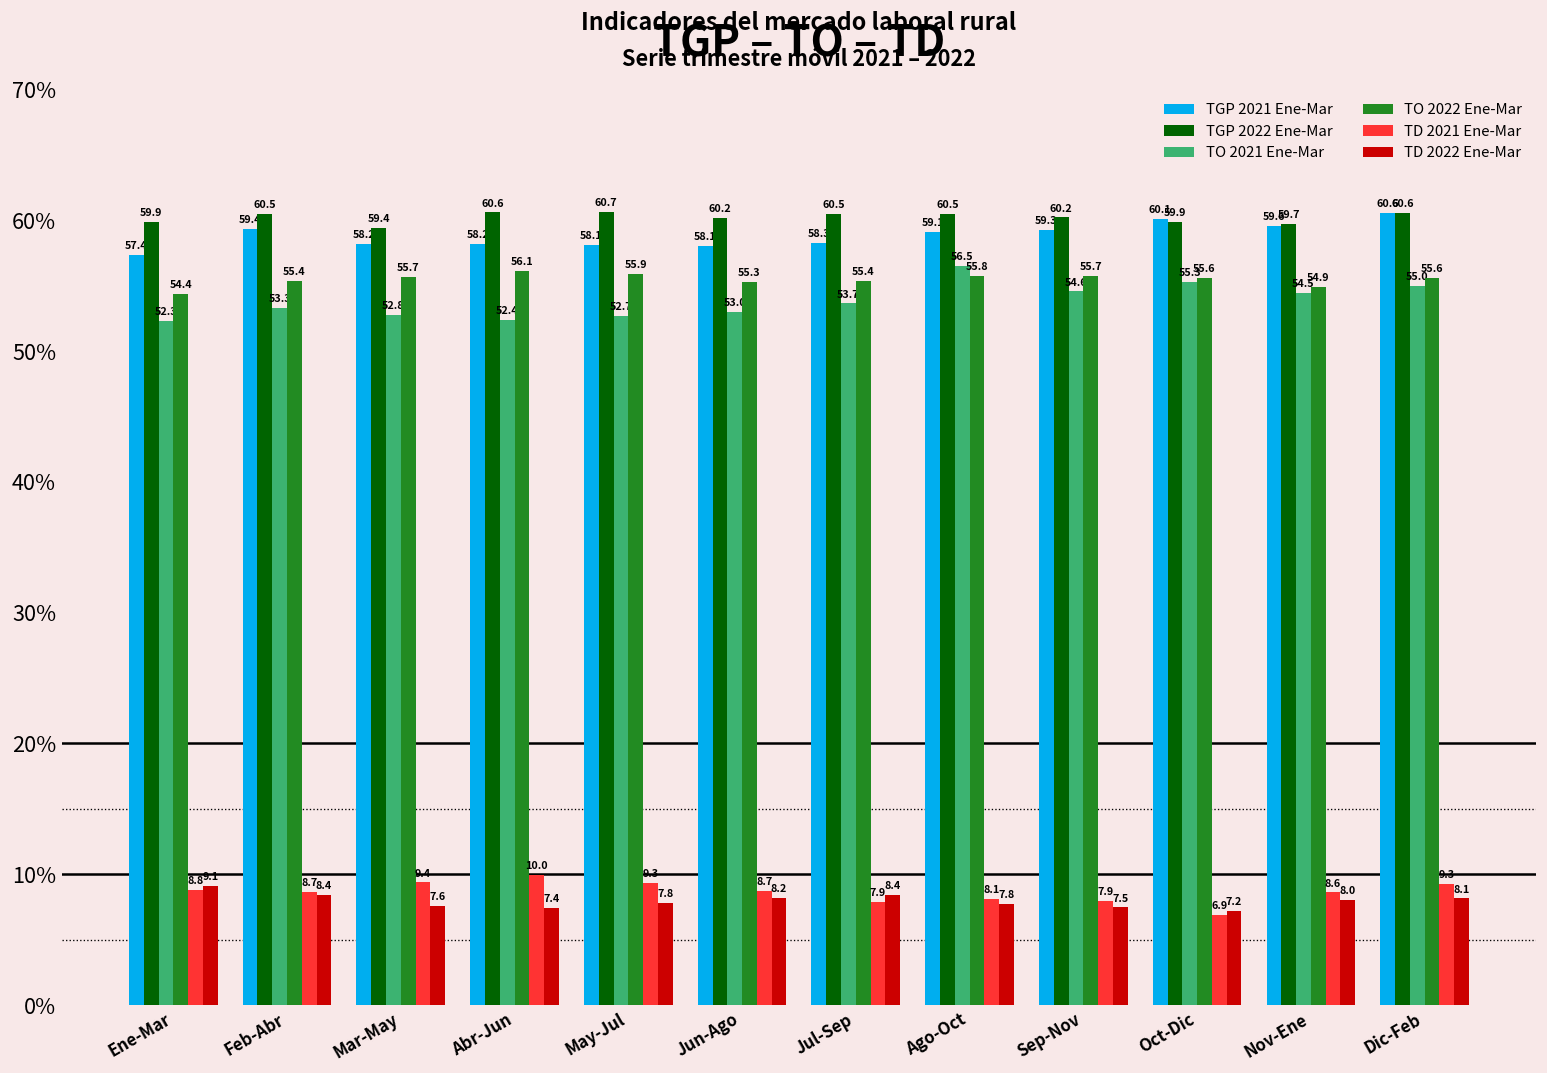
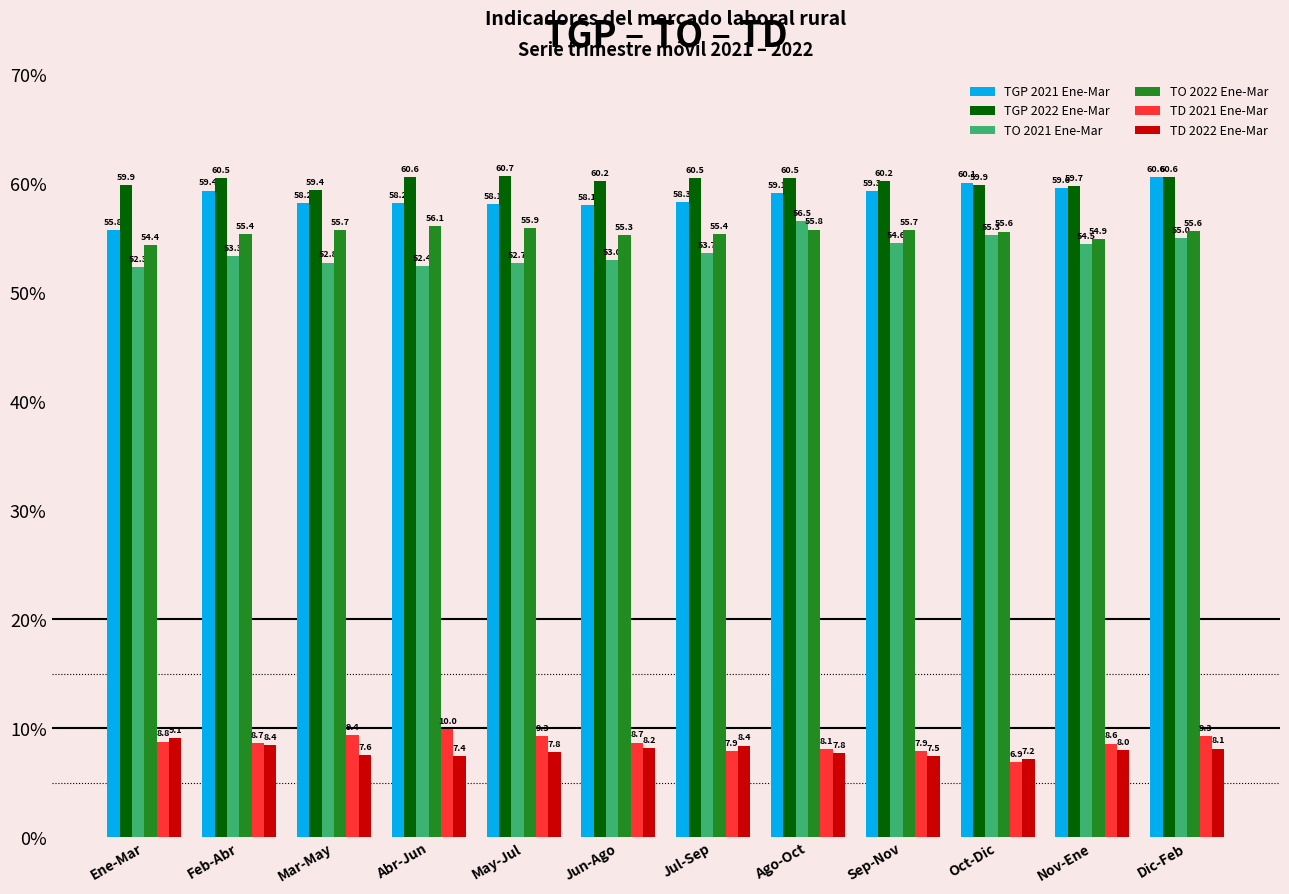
TGP 2021 Ene-Mar, Ene-Mar: 57.4 -> 55.8
